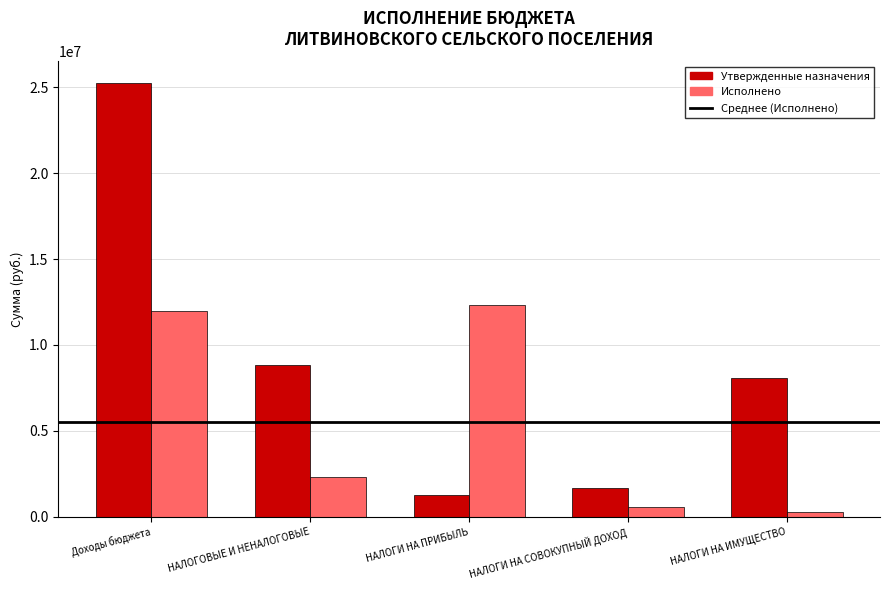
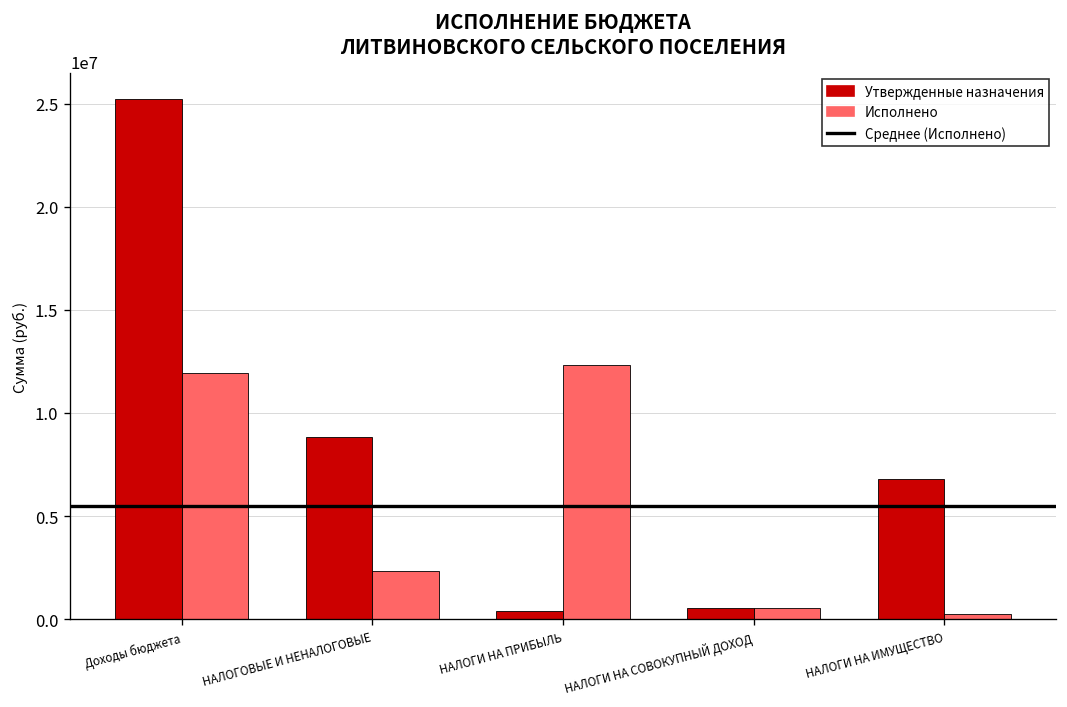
Утвержденные назначения, НАЛОГИ НА ПРИБЫЛЬ: 1200000 -> 400000
Утвержденные назначения, НАЛОГИ НА СОВОКУПНЫЙ ДОХОД: 1700000 -> 500000
Утвержденные назначения, НАЛОГИ НА ИМУЩЕСТВО: 8100000 -> 6800000
